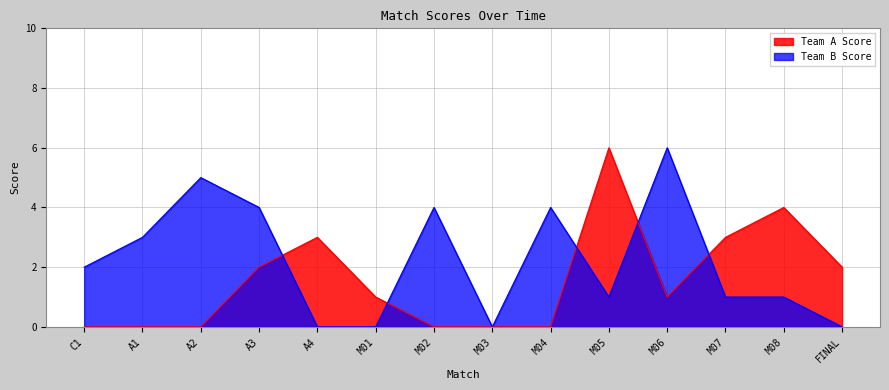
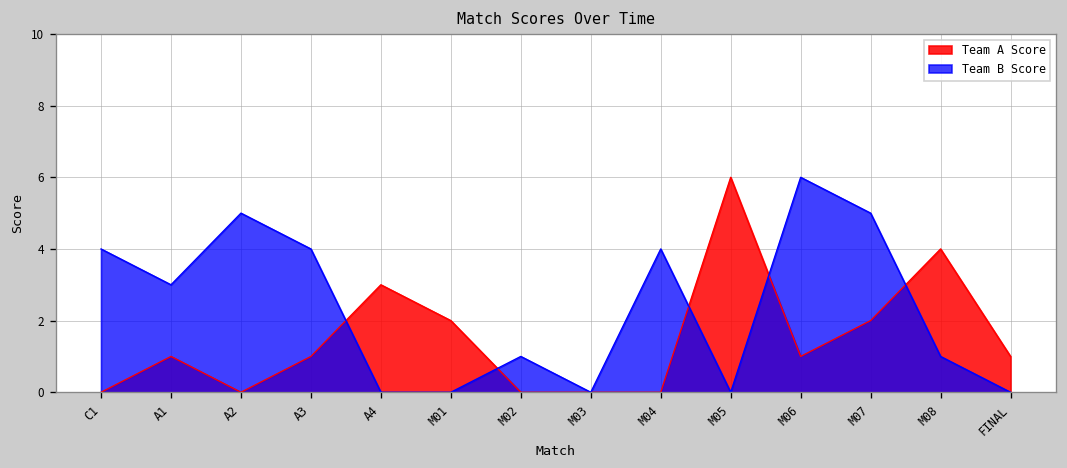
Team B Score, C1: 2 -> 4
Team A Score, A1: 0 -> 1
Team A Score, A3: 2 -> 1
Team A Score, M01: 1 -> 2
Team B Score, M02: 4 -> 1
Team B Score, M05: 1 -> 0
Team A Score, M07: 3 -> 2
Team B Score, M07: 1 -> 5
Team A Score, FINAL: 2 -> 1
